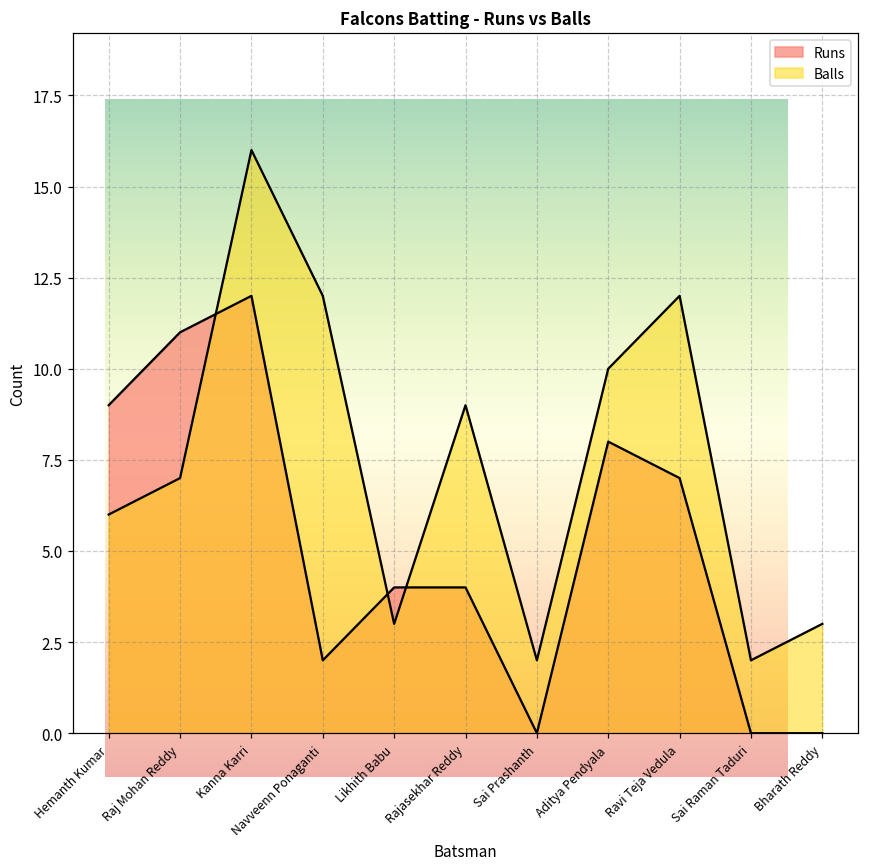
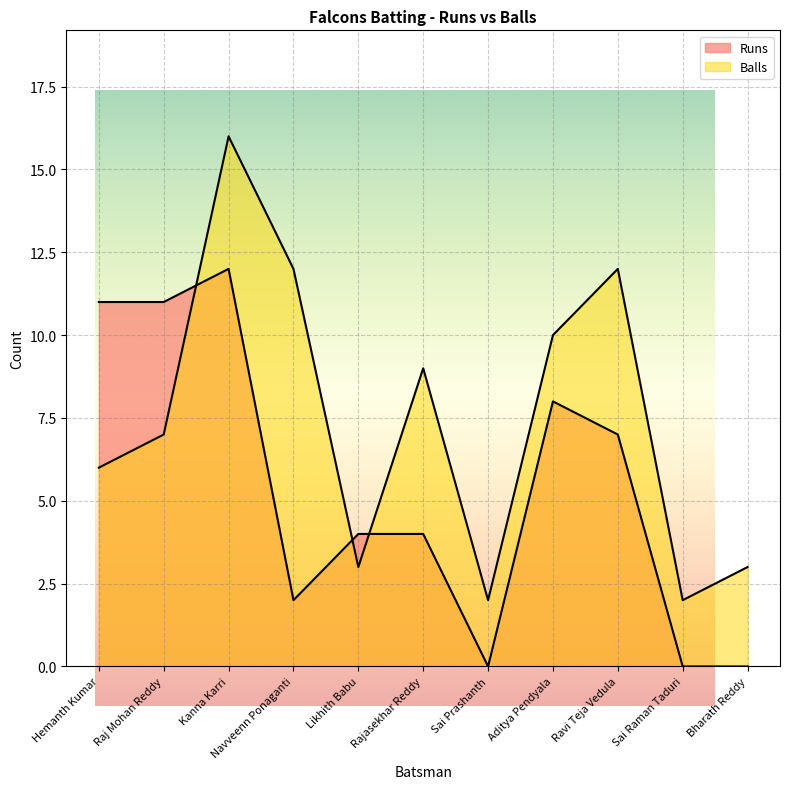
Falcons Batting - Runs vs Balls, Runs, Hemanth Kumar: 9 -> 11
